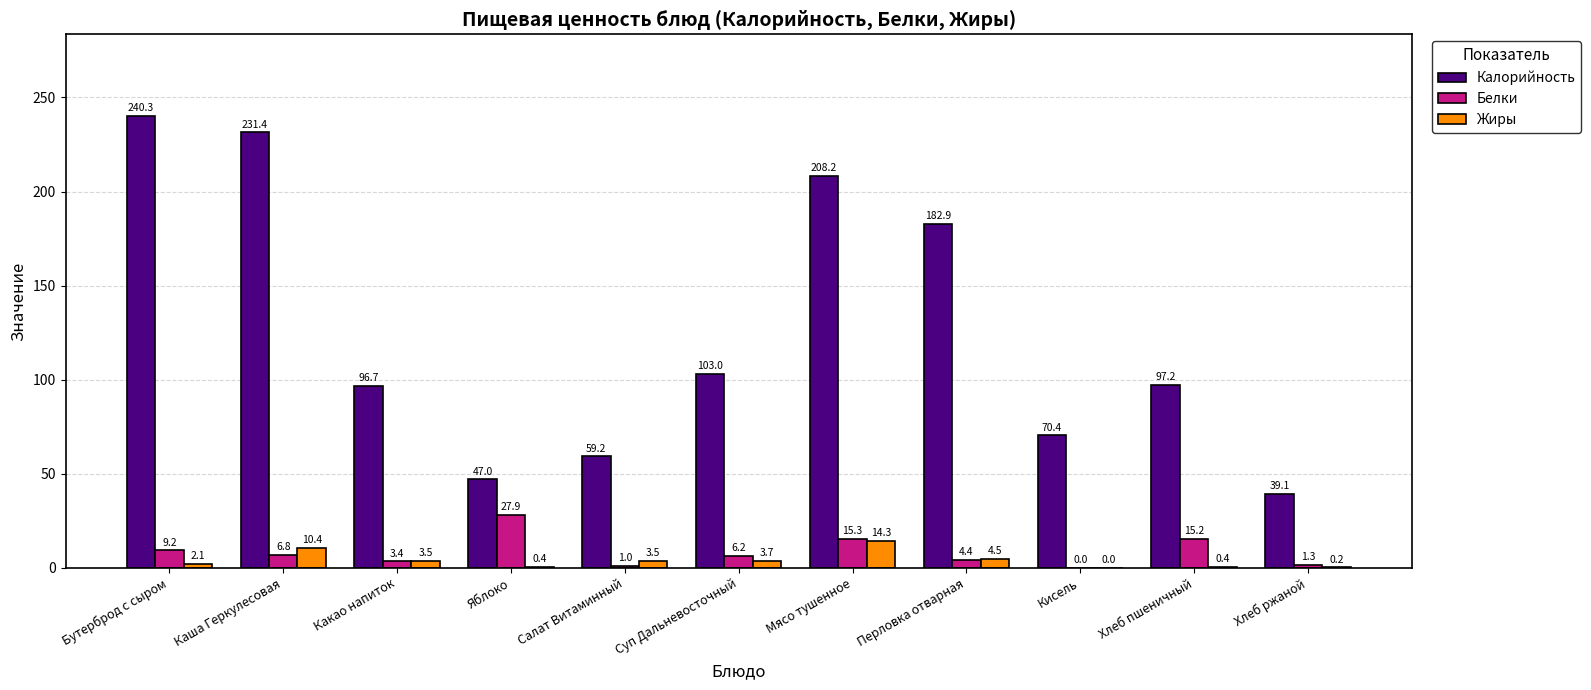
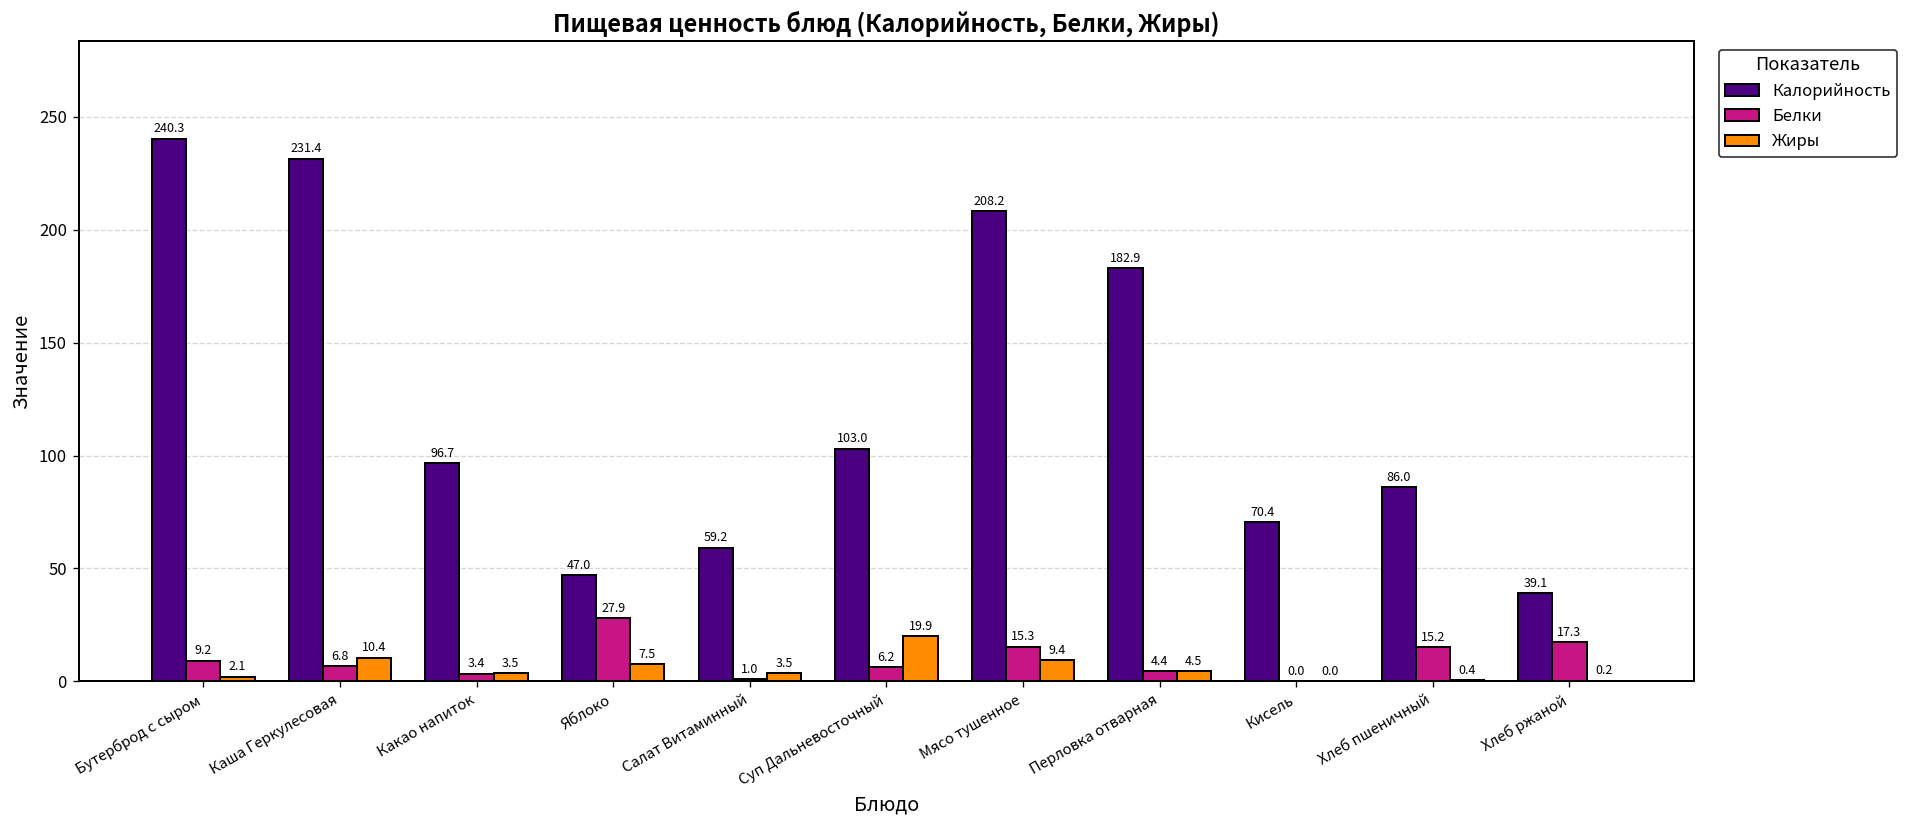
Жиры, Яблоко: 0.4 -> 7.5
Жиры, Суп Дальневосточный: 3.7 -> 19.9
Жиры, Мясо тушенное: 14.3 -> 9.4
Калорийность, Хлеб пшеничный: 97.2 -> 86.0
Белки, Хлеб ржаной: 1.3 -> 17.3
